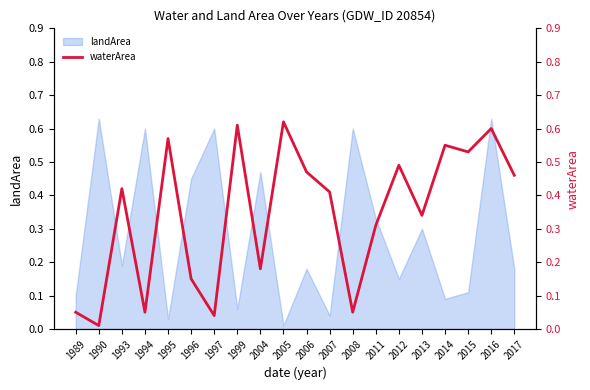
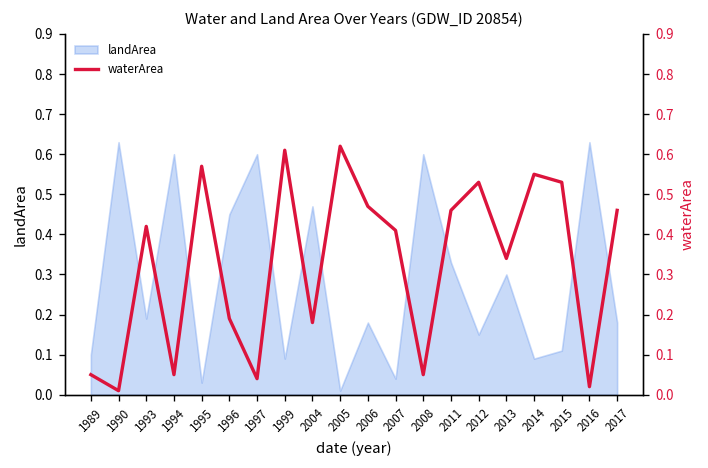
landArea, 1999: 0.06 -> 0.09
waterArea, 1996: 0.15 -> 0.19
waterArea, 2011: 0.31 -> 0.46
waterArea, 2012: 0.49 -> 0.53
waterArea, 2016: 0.60 -> 0.02
